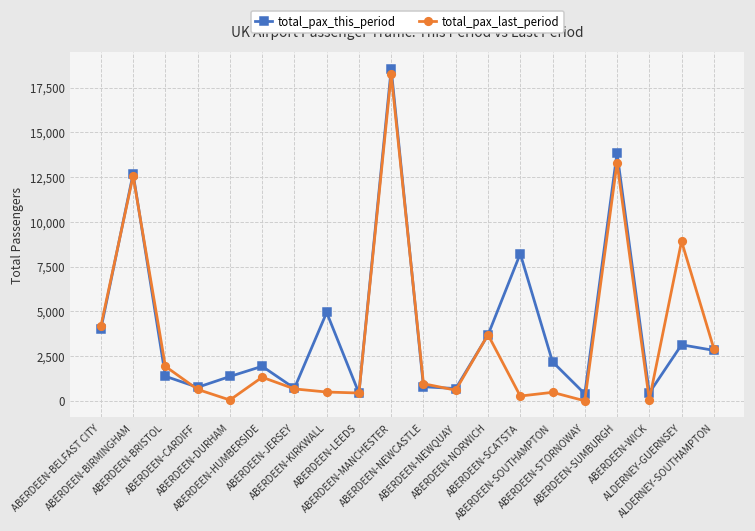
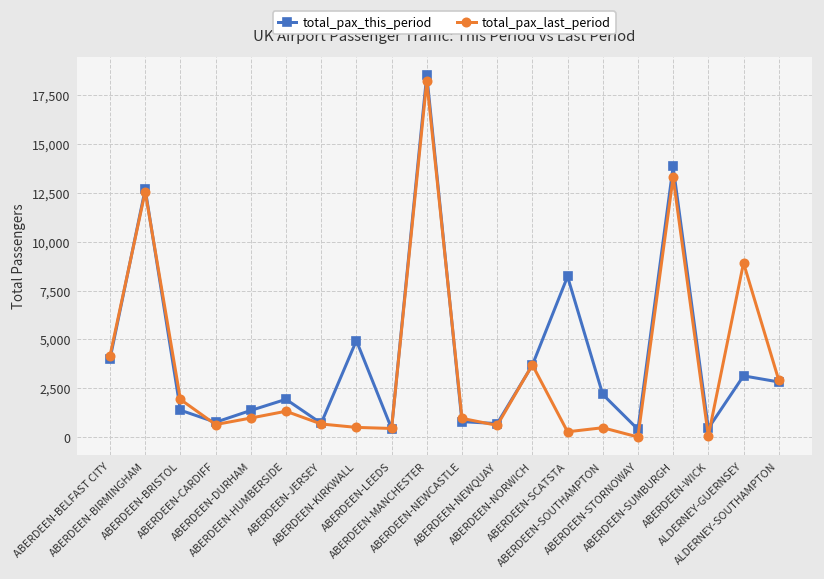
total_pax_last_period, ABERDEEN-DURHAM: 0 -> 1,000
